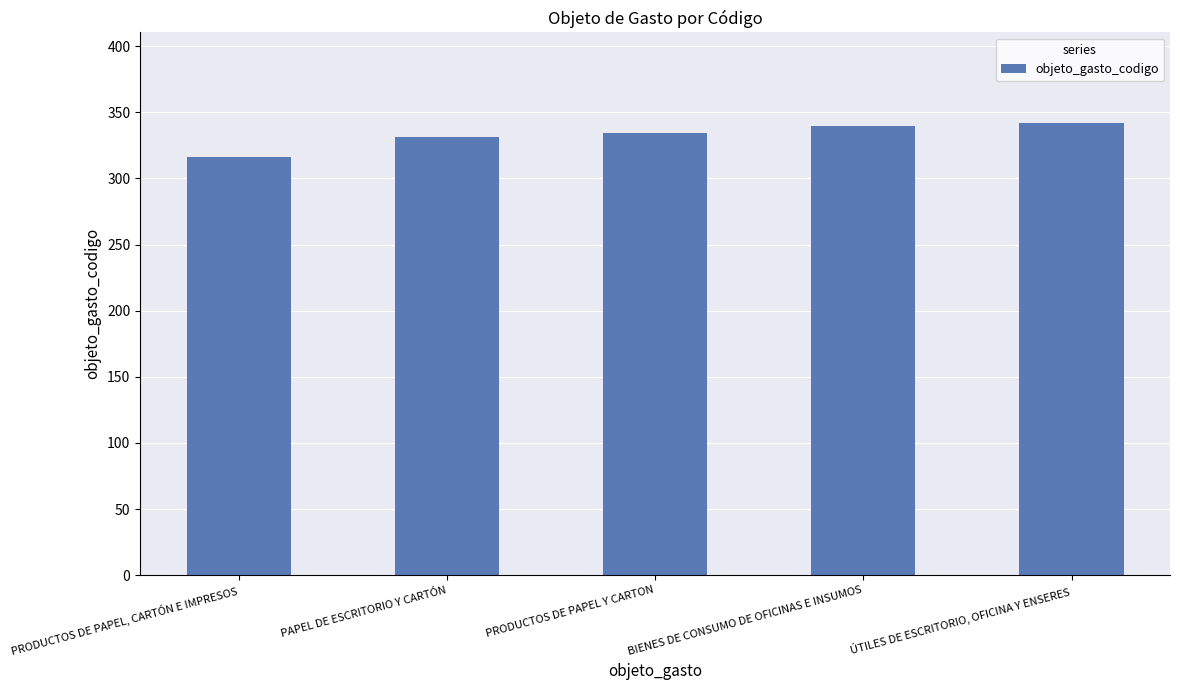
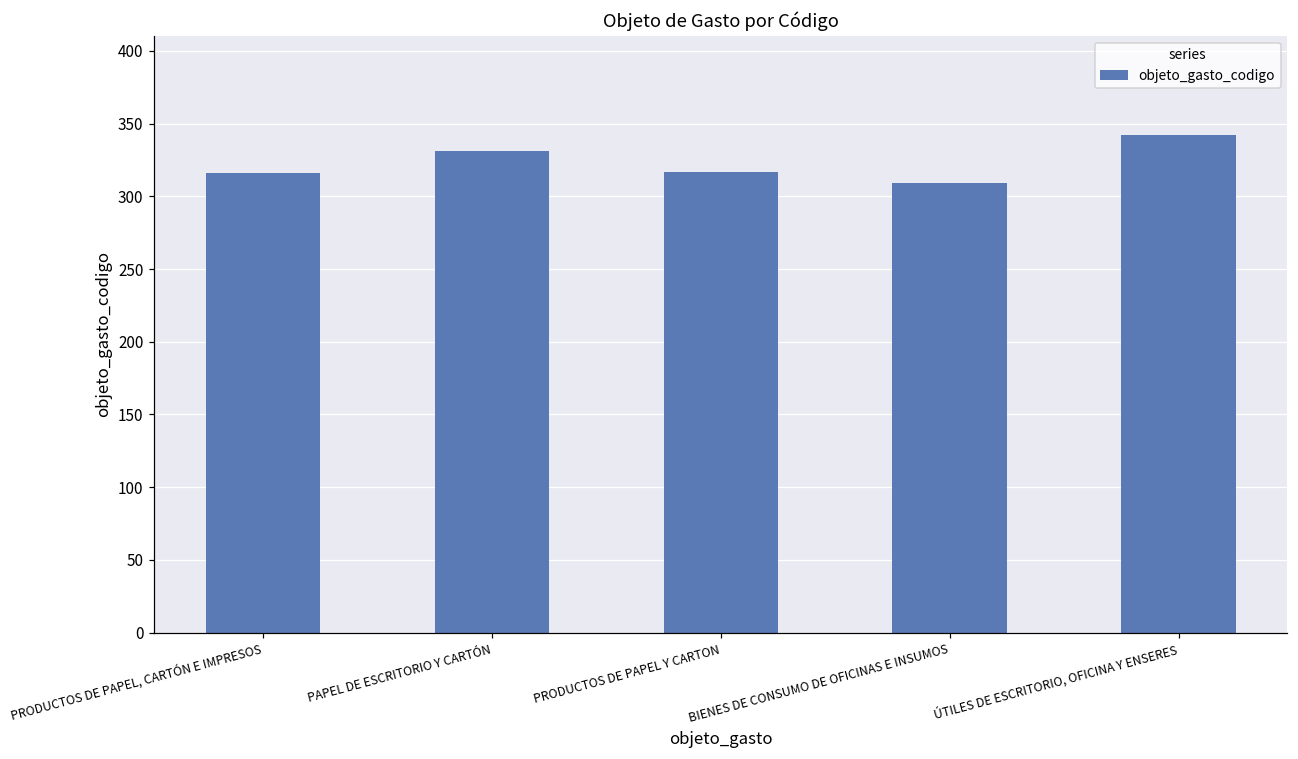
PRODUCTOS DE PAPEL Y CARTON: 334 -> 317
BIENES DE CONSUMO DE OFICINAS E INSUMOS: 340 -> 309
